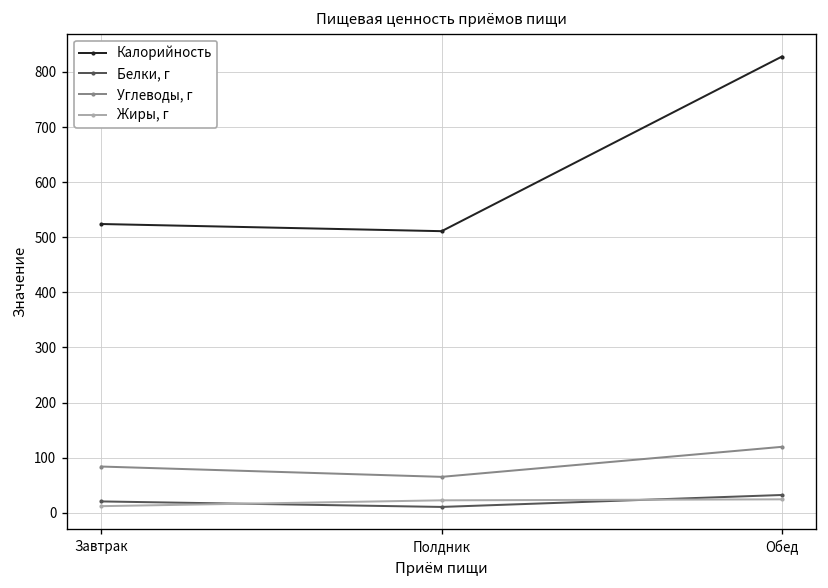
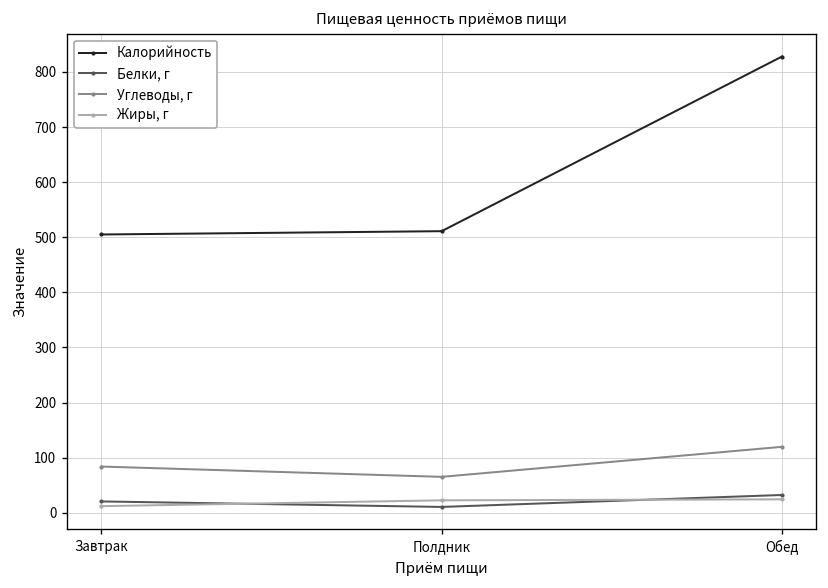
Калорийность, Завтрак: 520 -> 510
